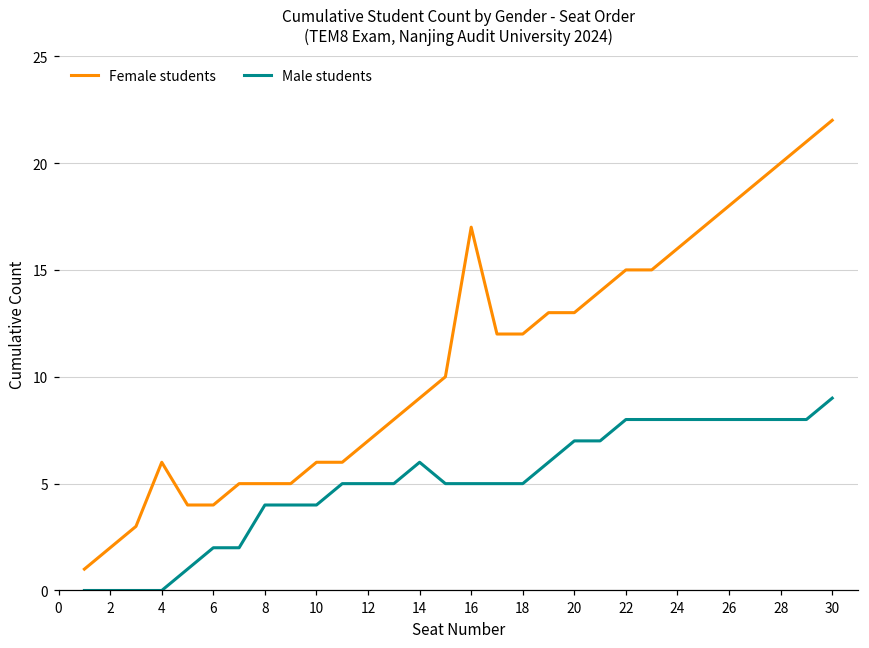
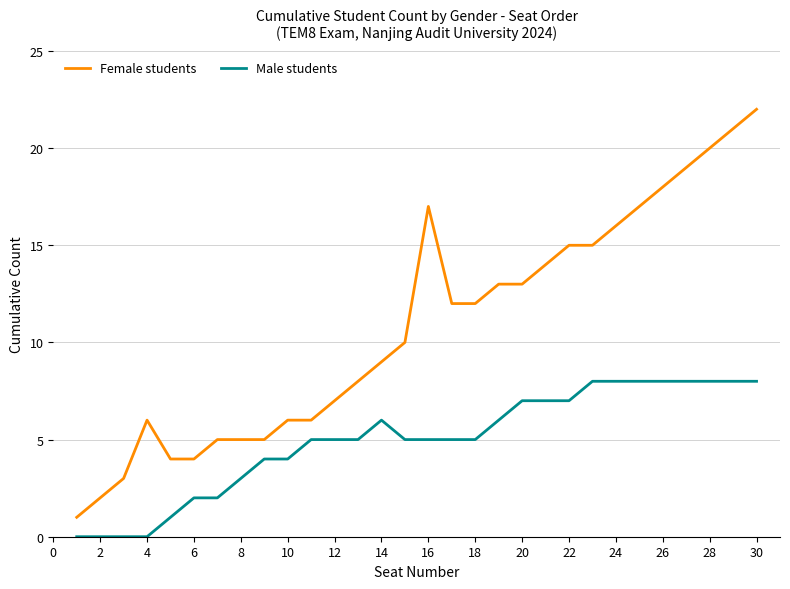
Male students, 8: 4 -> 3
Male students, 22: 8 -> 7
Male students, 30: 9 -> 8
